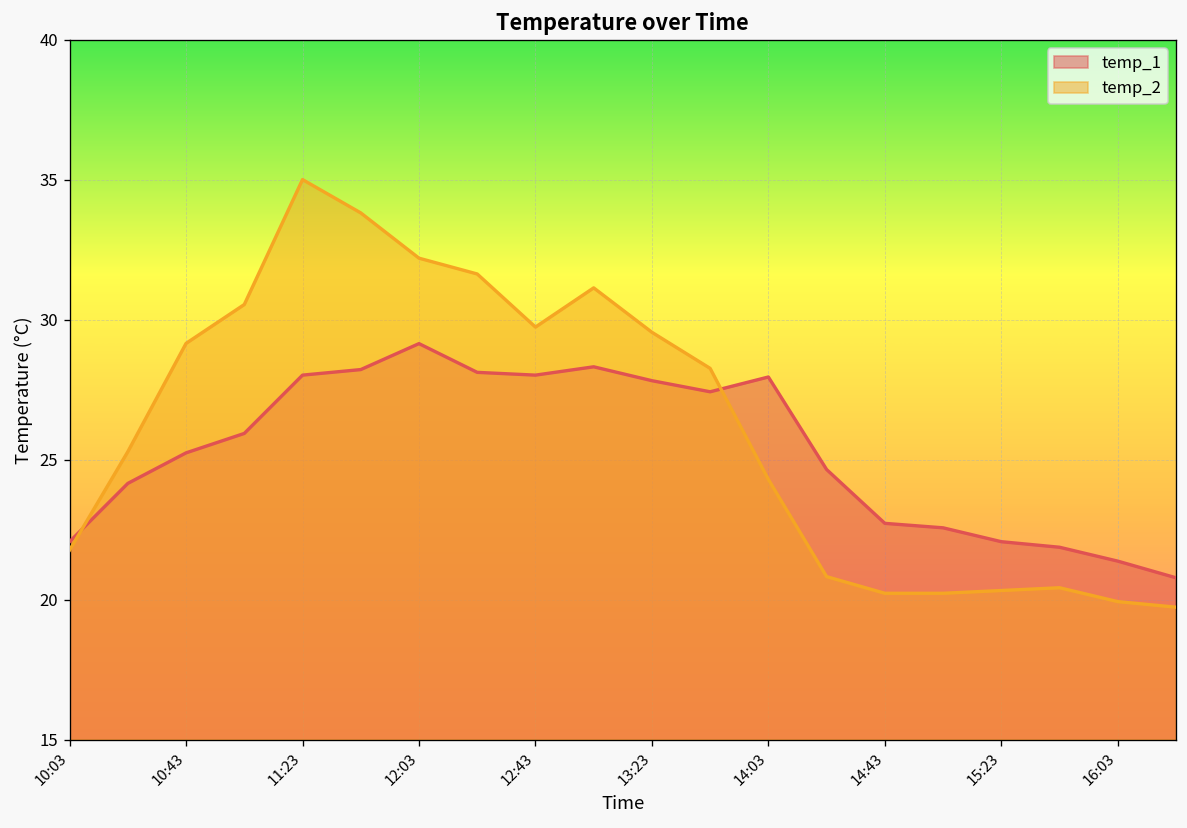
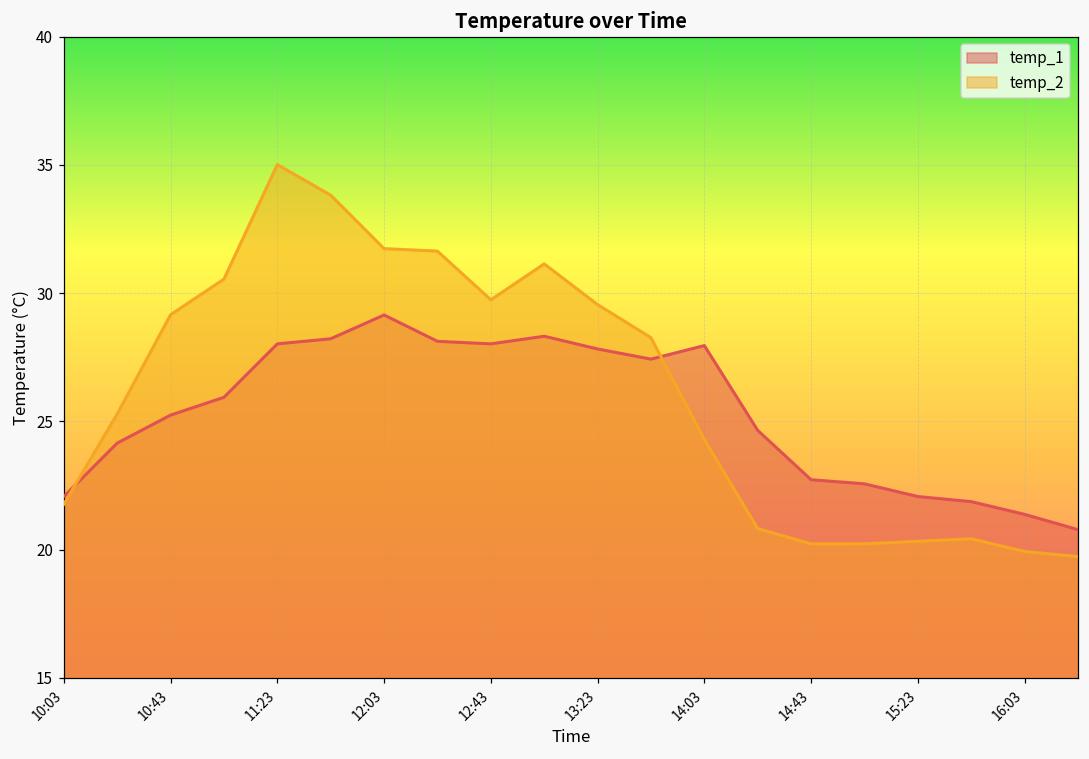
temp_2, 12:03: 32.2 -> 31.7
